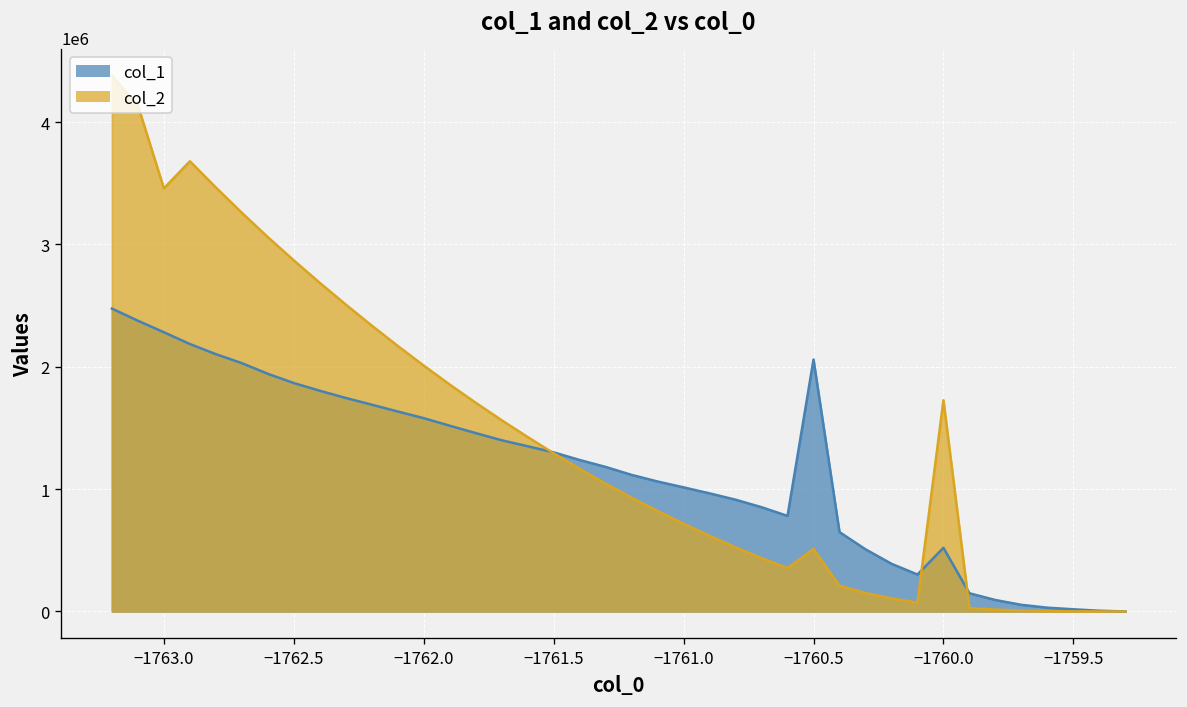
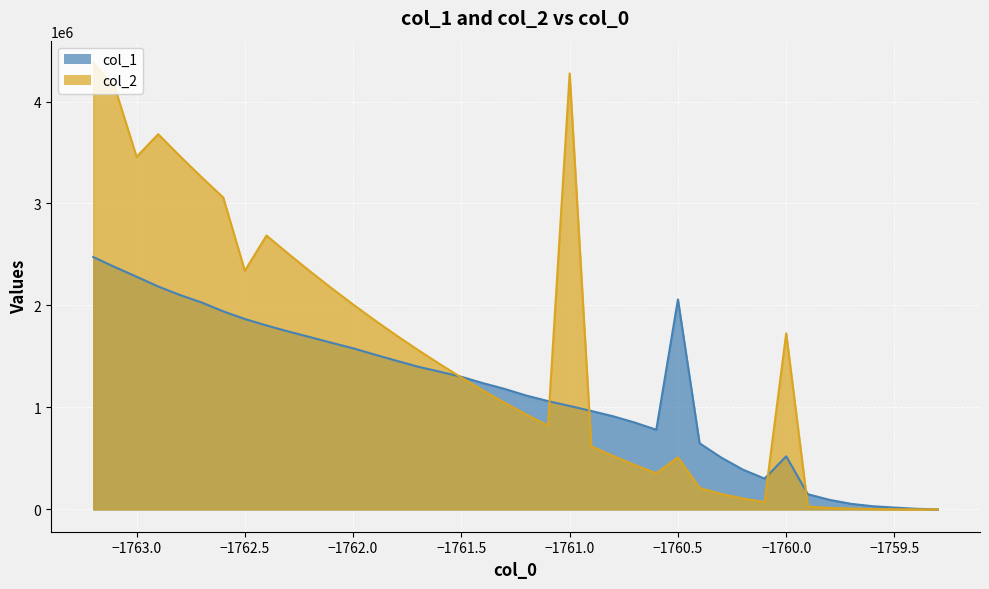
col_2, −1762.5: 2870000 -> 2340000
col_2, −1761.0: 720000 -> 4280000
